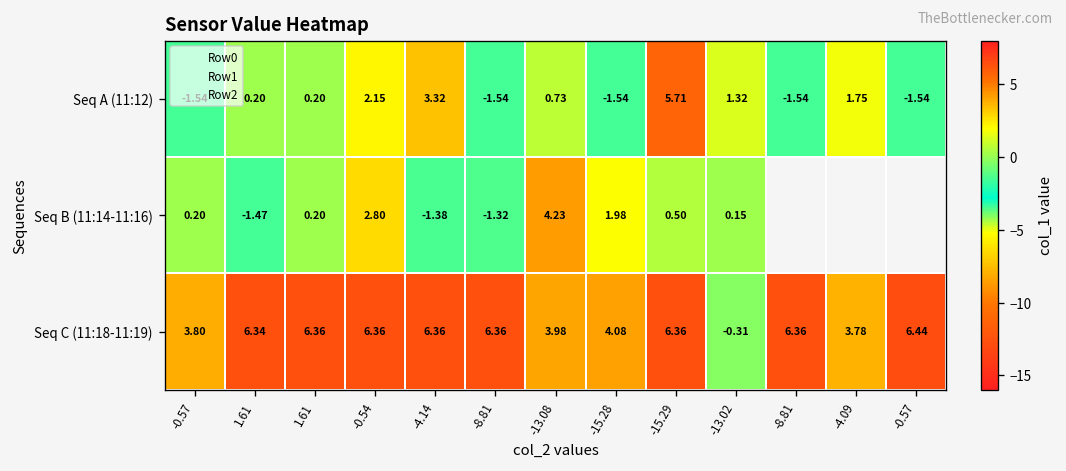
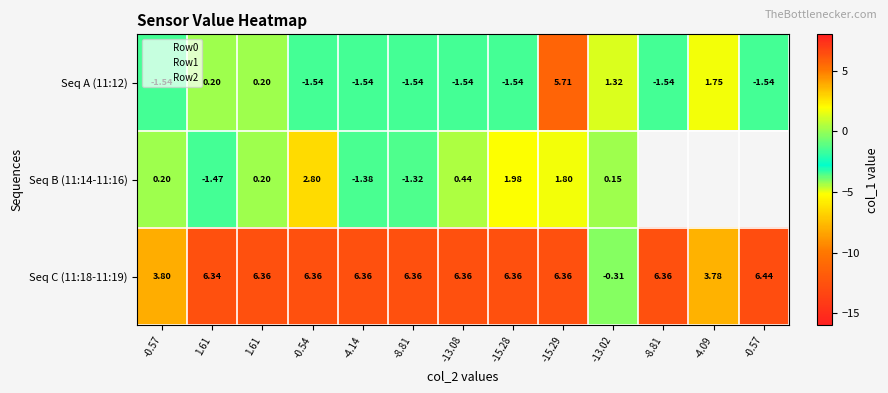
Seq A (11:12), -0.54: 2.15 -> -1.54
Seq A (11:12), -4.14: 3.32 -> -1.54
Seq A (11:12), -13.08: 0.73 -> -1.54
Seq B (11:14-11:16), -13.08: 4.23 -> 0.44
Seq B (11:14-11:16), -15.29: 0.50 -> 1.80
Seq C (11:18-11:19), -13.08: 3.98 -> 6.36
Seq C (11:18-11:19), -15.28: 4.08 -> 6.36
